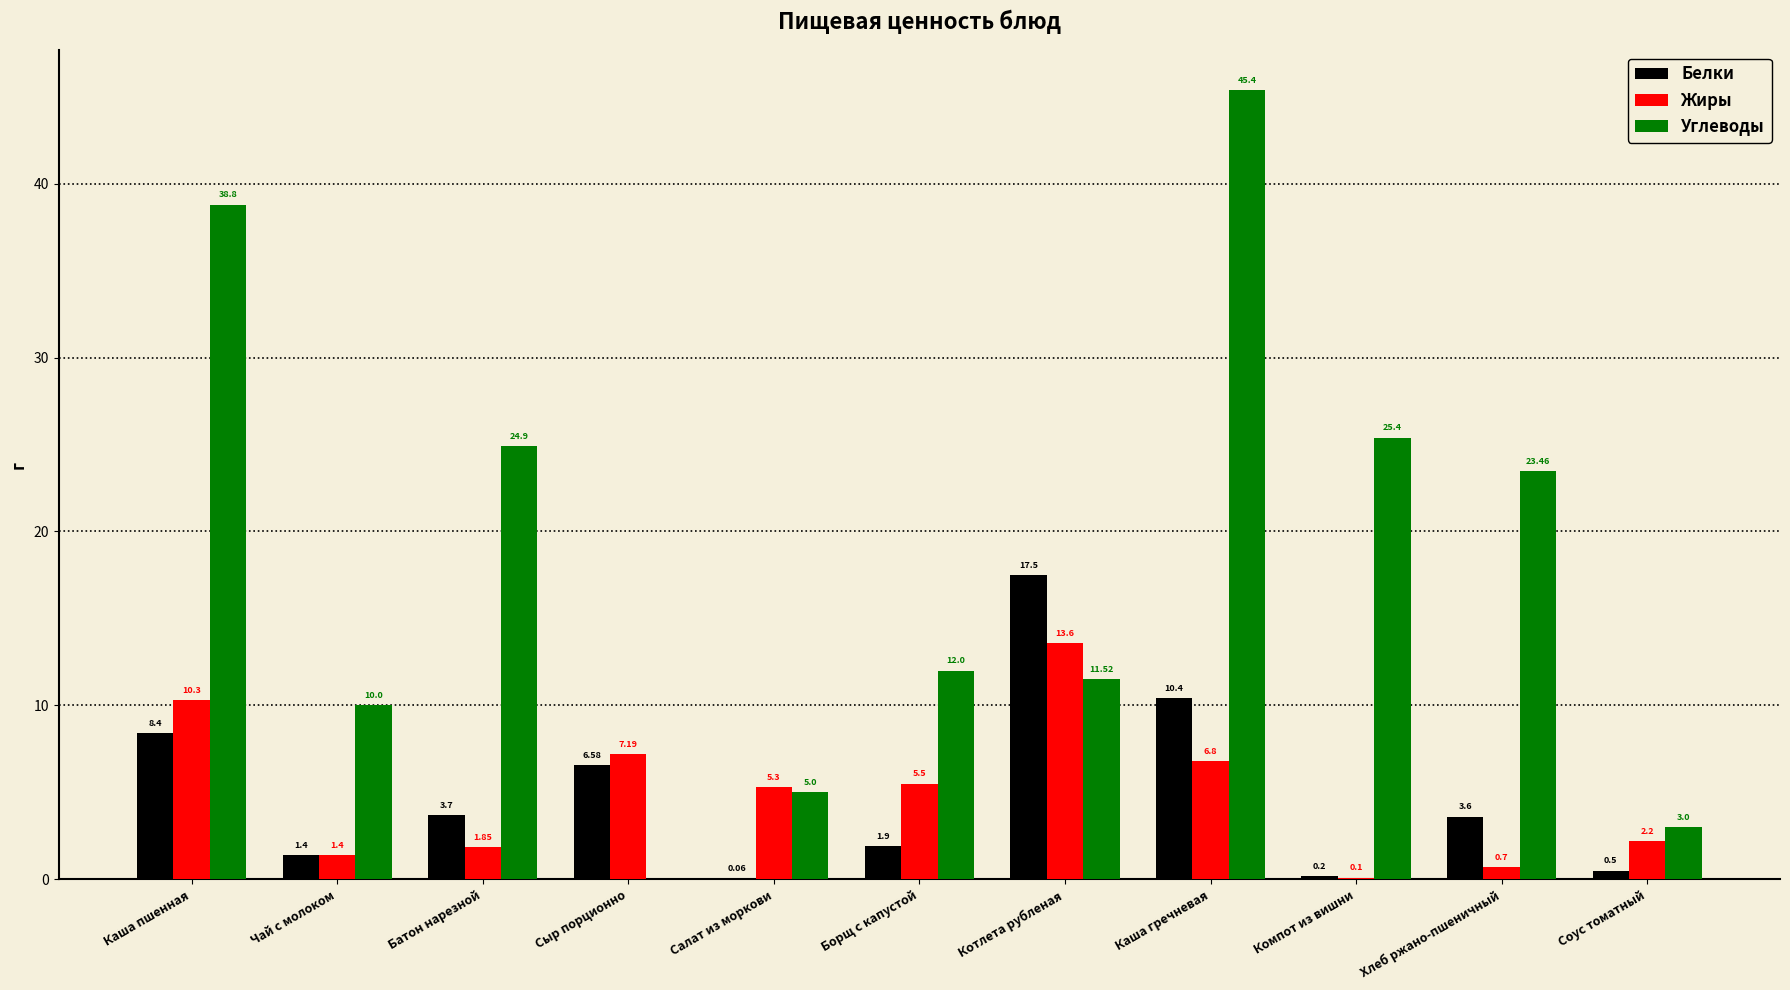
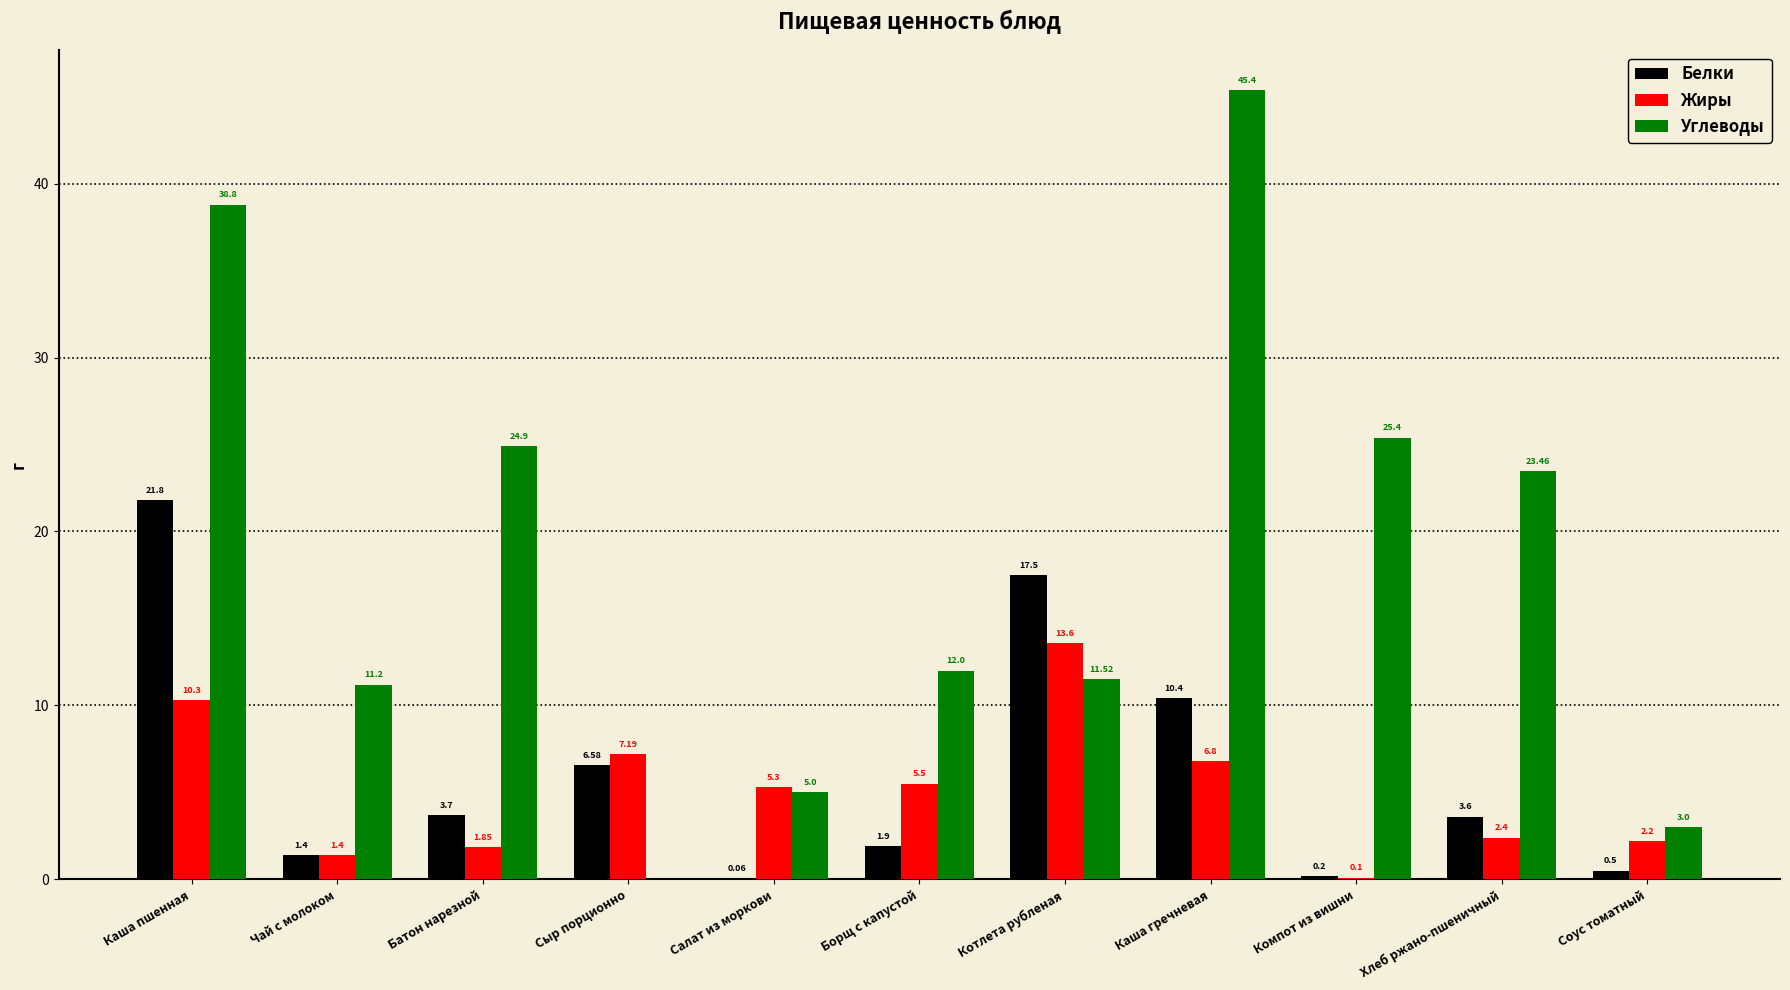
Белки, Каша пшенная: 8.4 -> 21.8
Углеводы, Чай с молоком: 10.0 -> 11.2
Жиры, Хлеб ржано-пшеничный: 0.7 -> 2.4
